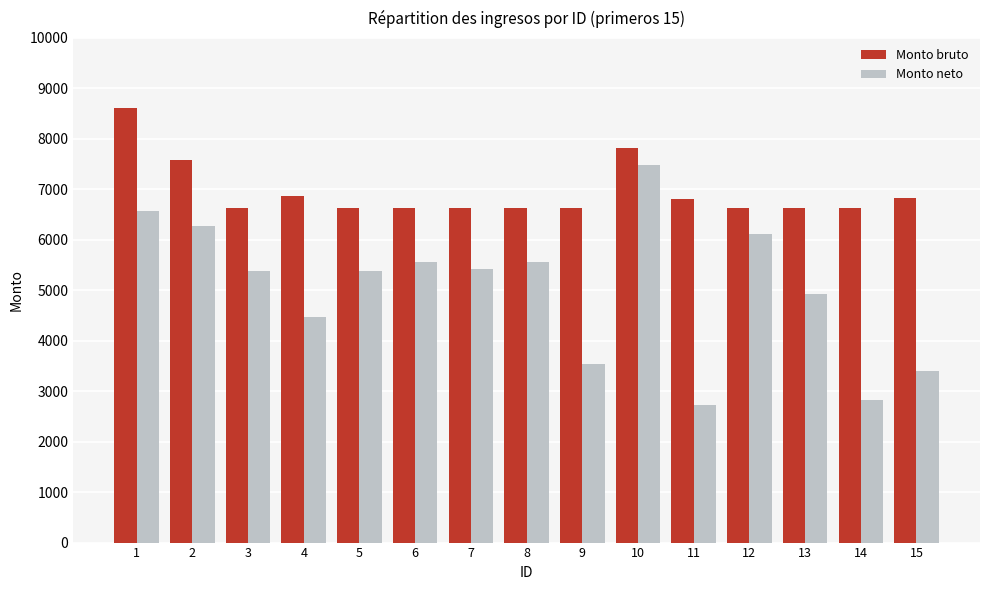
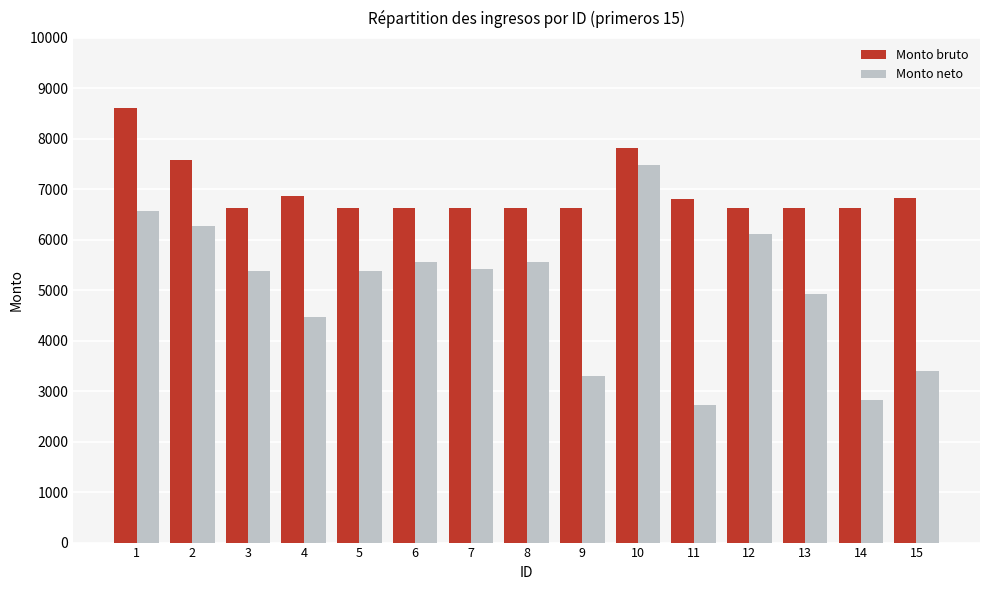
Monto neto, 9: 3500 -> 3300
